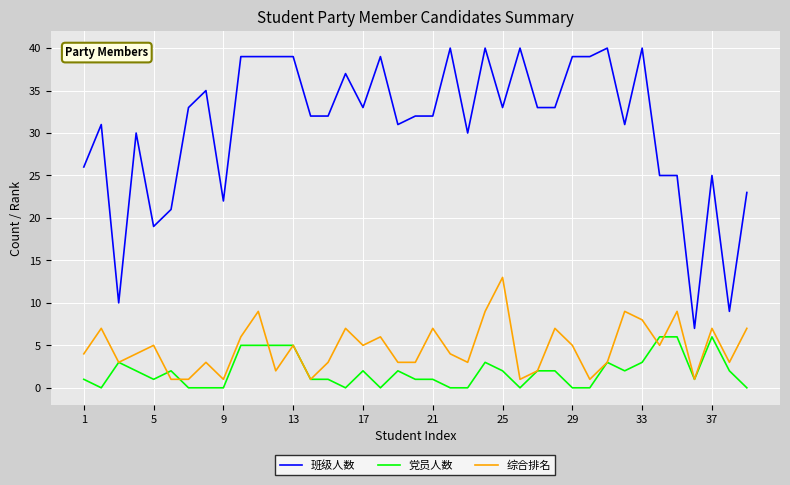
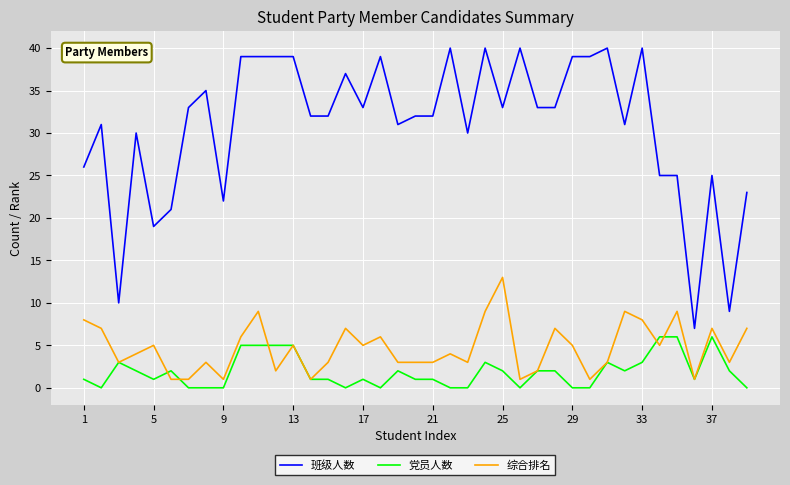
综合排名, 1: 4 -> 8
党员人数, 17: 2 -> 1
综合排名, 21: 7 -> 3
